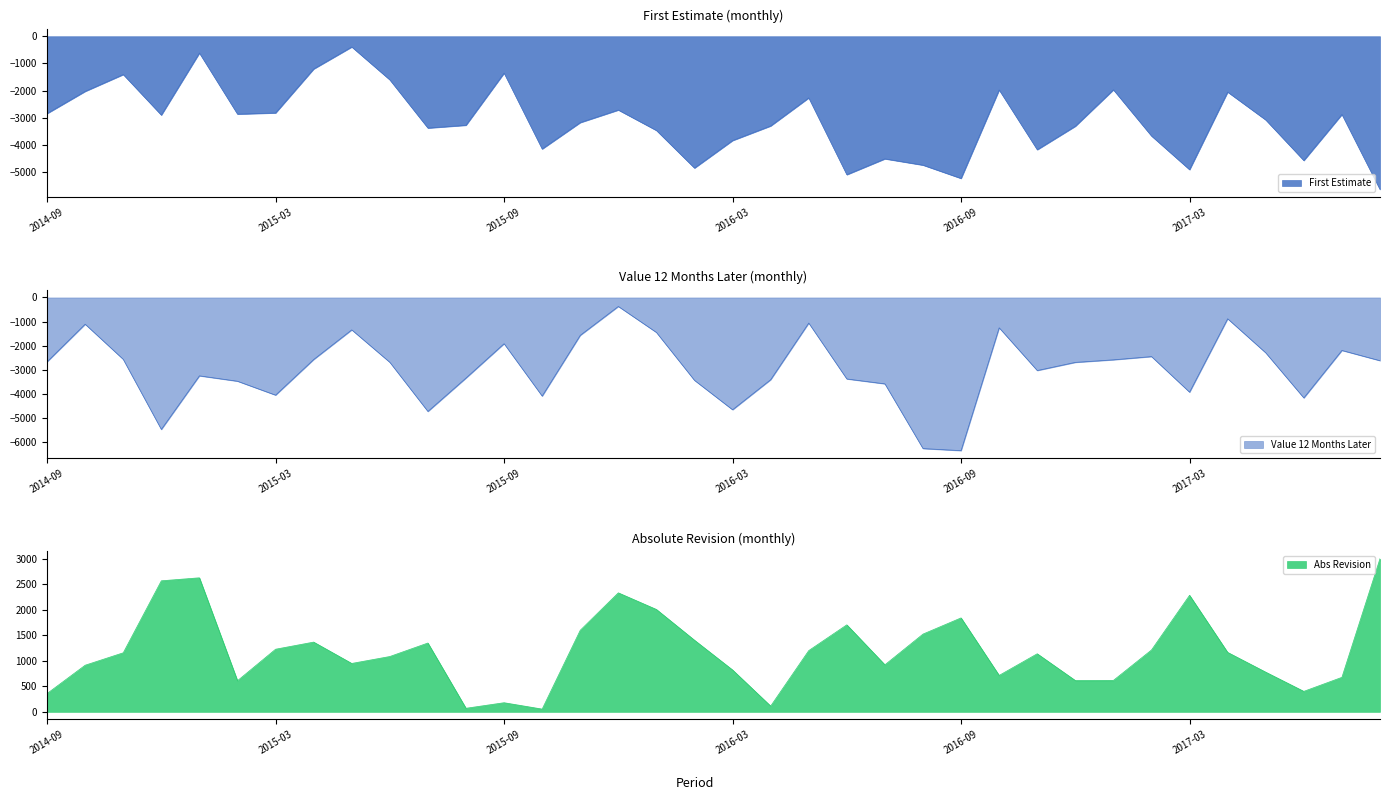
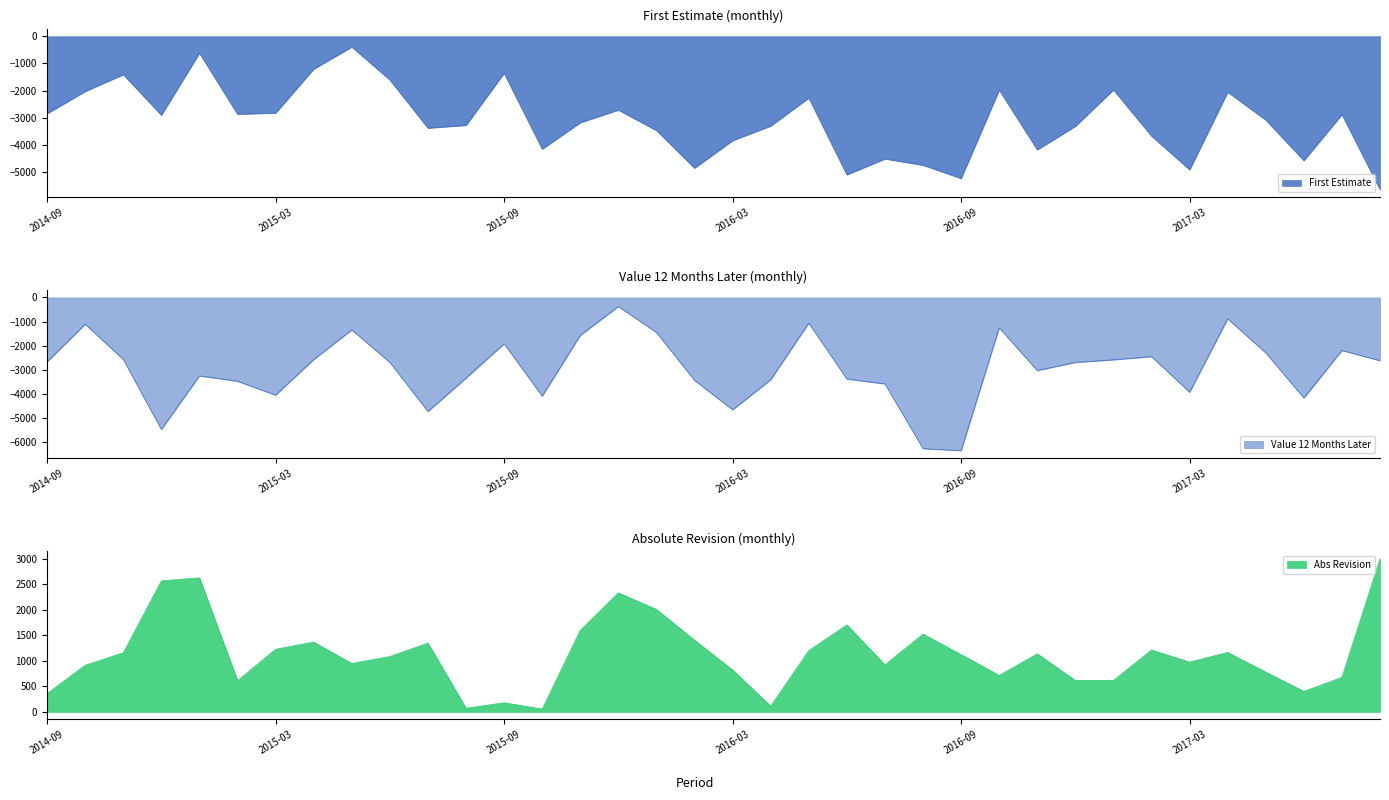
Absolute Revision (monthly), 2016-09: 1800 -> 1100
Absolute Revision (monthly), 2017-03: 2300 -> 1000
